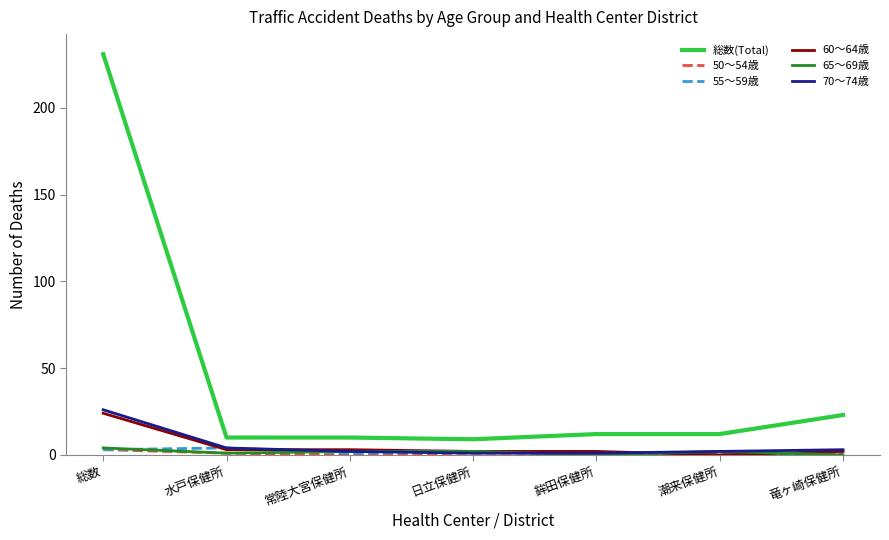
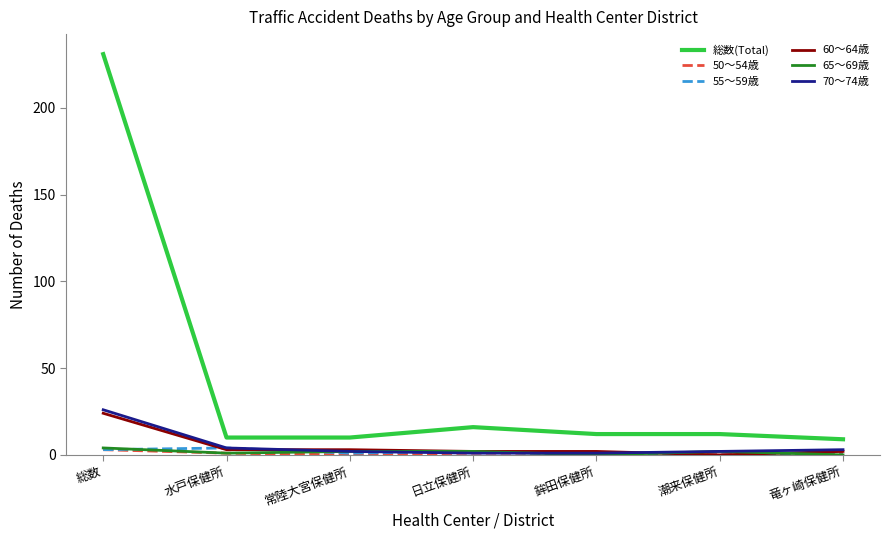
総数(Total), 日立保健所: 9 -> 16
総数(Total), 竜ヶ崎保健所: 23 -> 9
